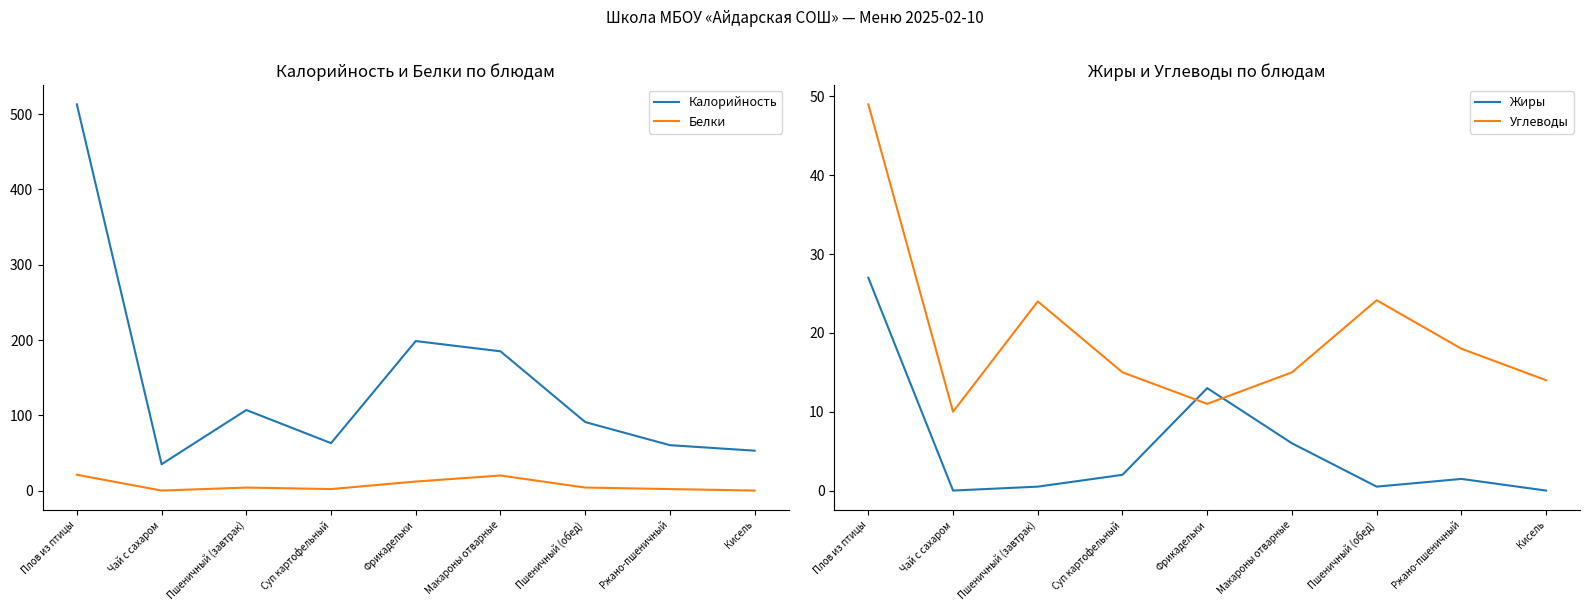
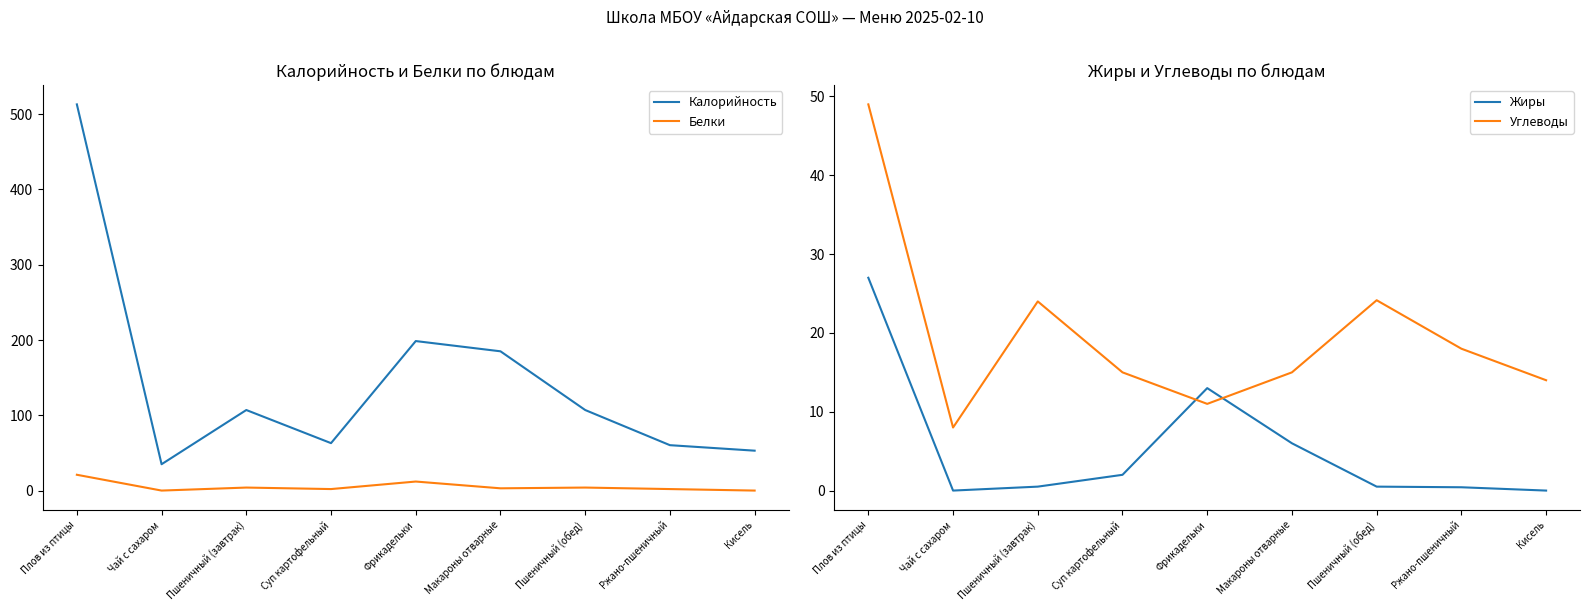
Калорийность и Белки по блюдам, Белки, Макароны отварные: 20 -> 0
Калорийность и Белки по блюдам, Калорийность, Пшеничный (обед): 90 -> 110
Жиры и Углеводы по блюдам, Углеводы, Чай с сахаром: 10 -> 8
Жиры и Углеводы по блюдам, Жиры, Ржано-пшеничный: 1 -> 0
